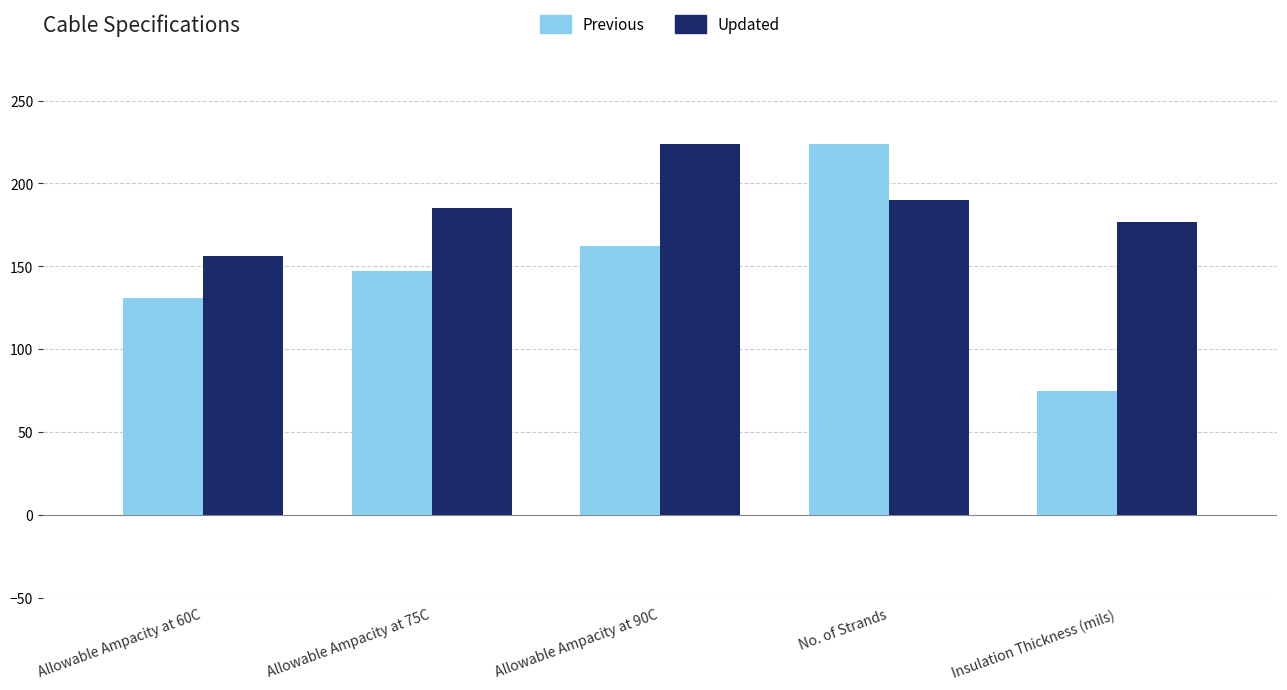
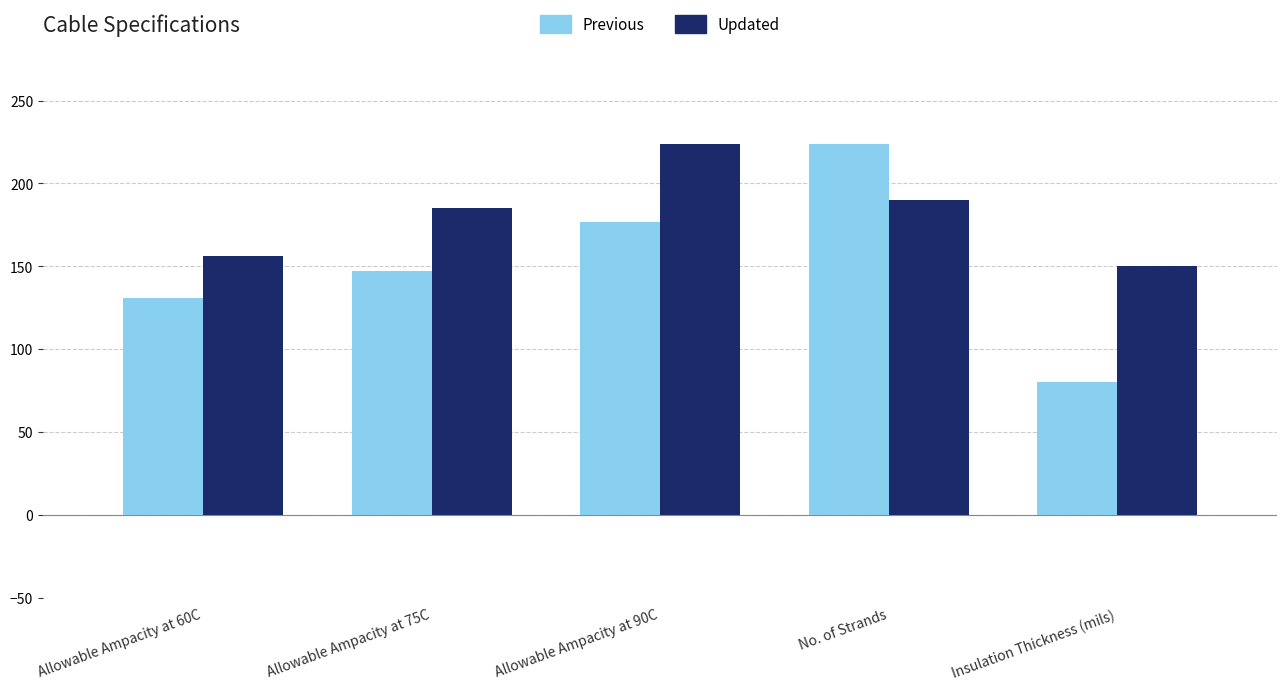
Previous, Allowable Ampacity at 90C: 162 -> 177
Previous, Insulation Thickness (mils): 75 -> 80
Updated, Insulation Thickness (mils): 177 -> 150
